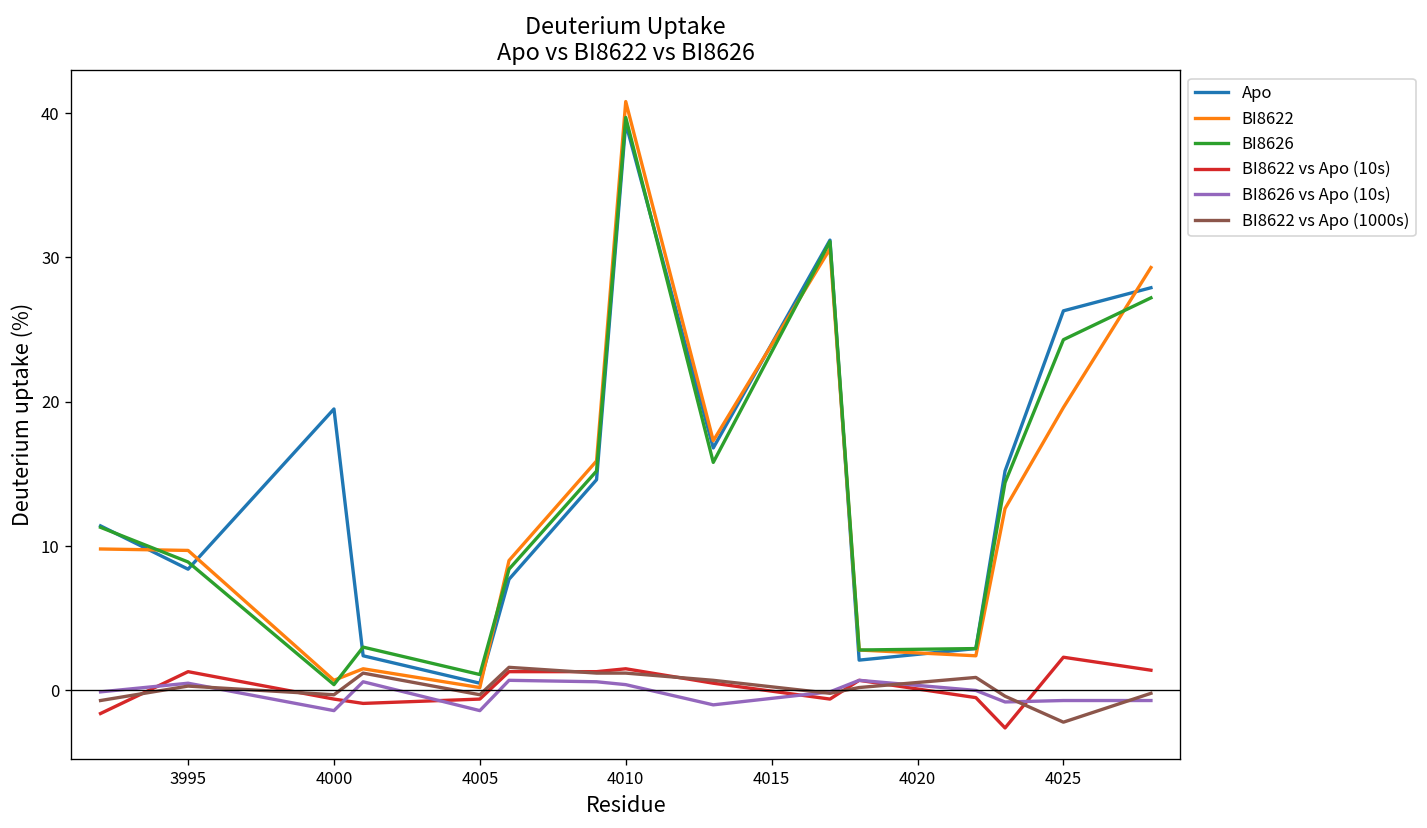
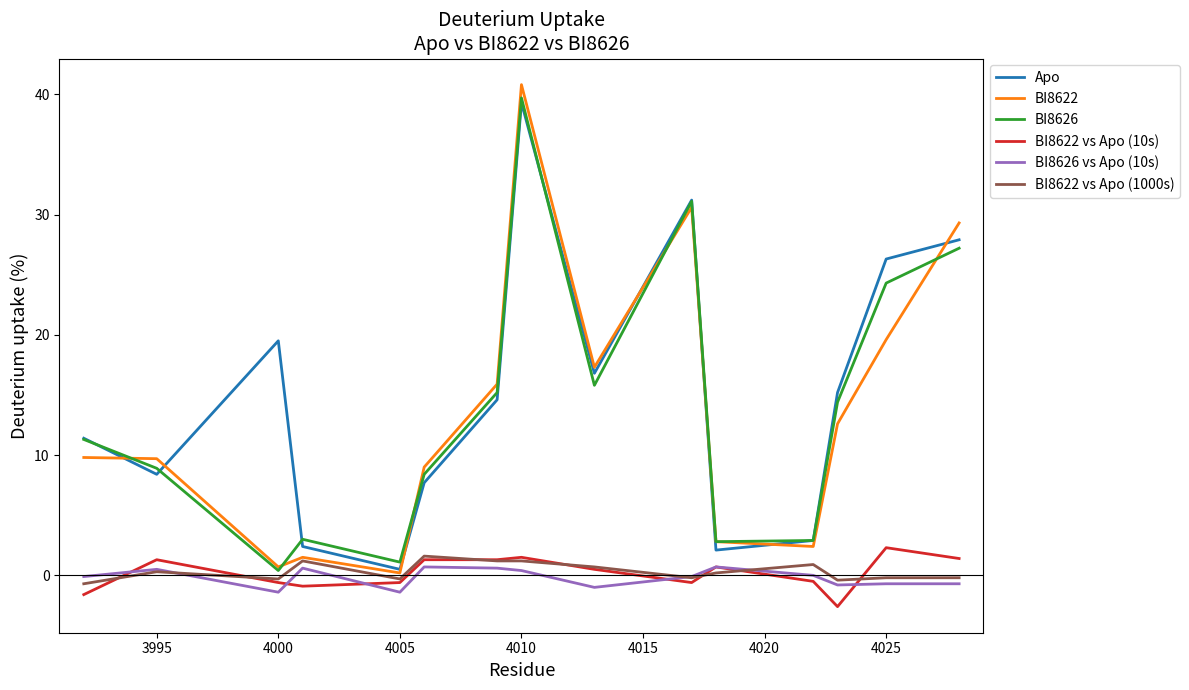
BI8622 vs Apo (1000s), 4025: -2.2 -> -0.2
